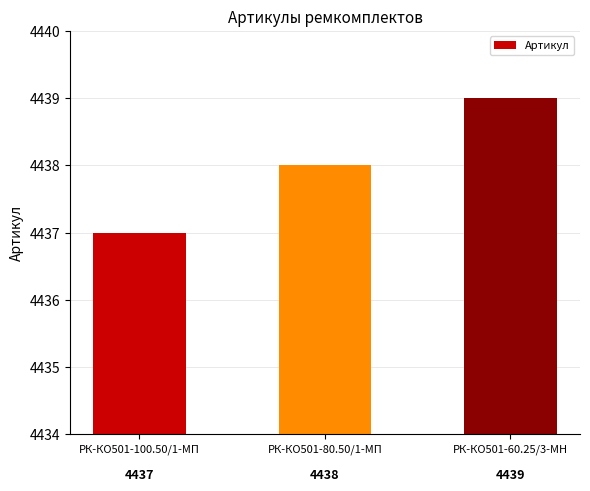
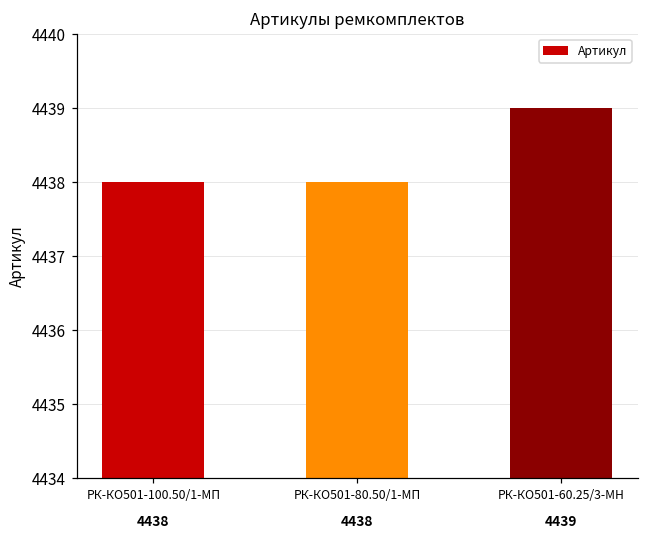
РК-КО501-100.50/1-МП: 4437 -> 4438
